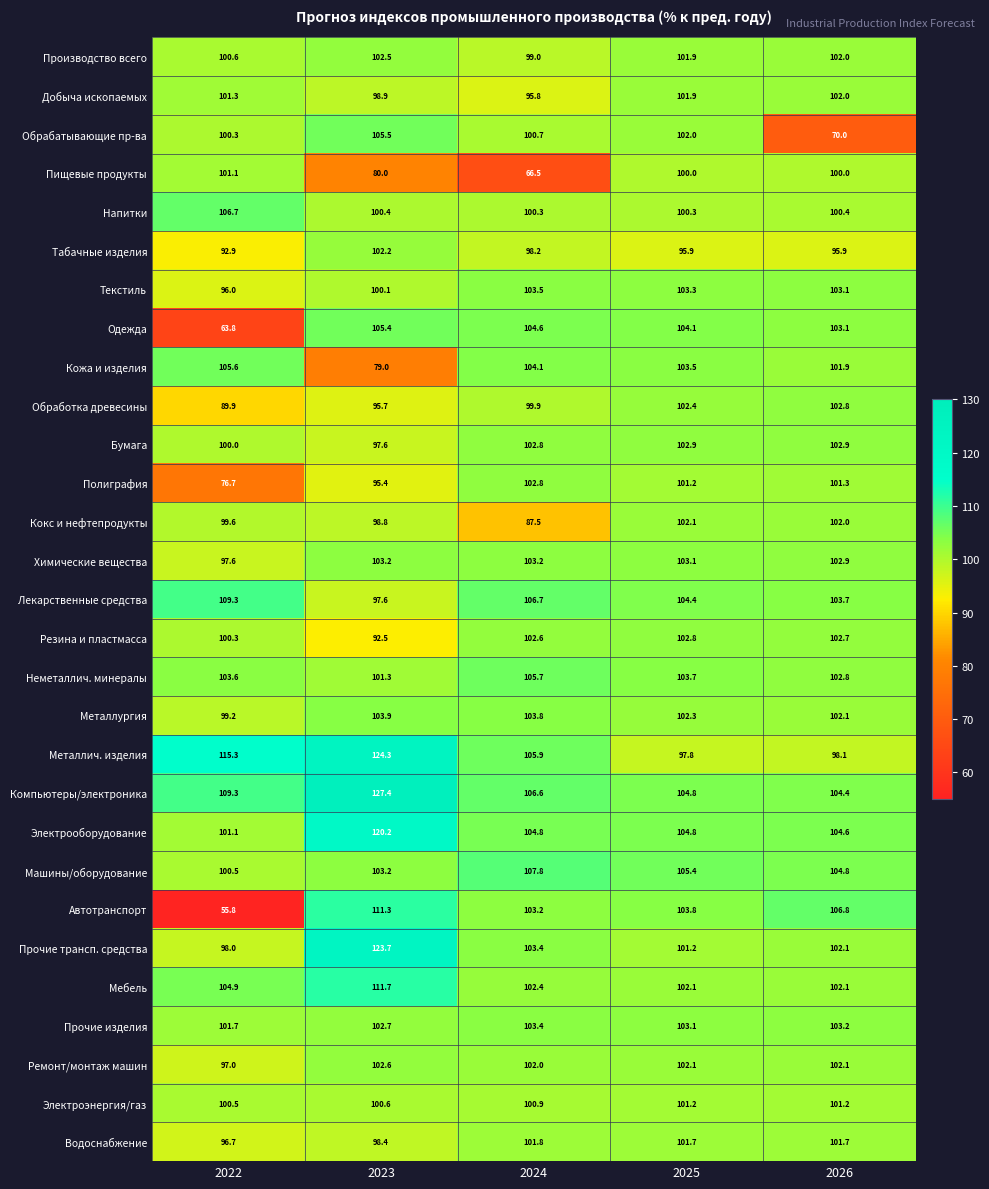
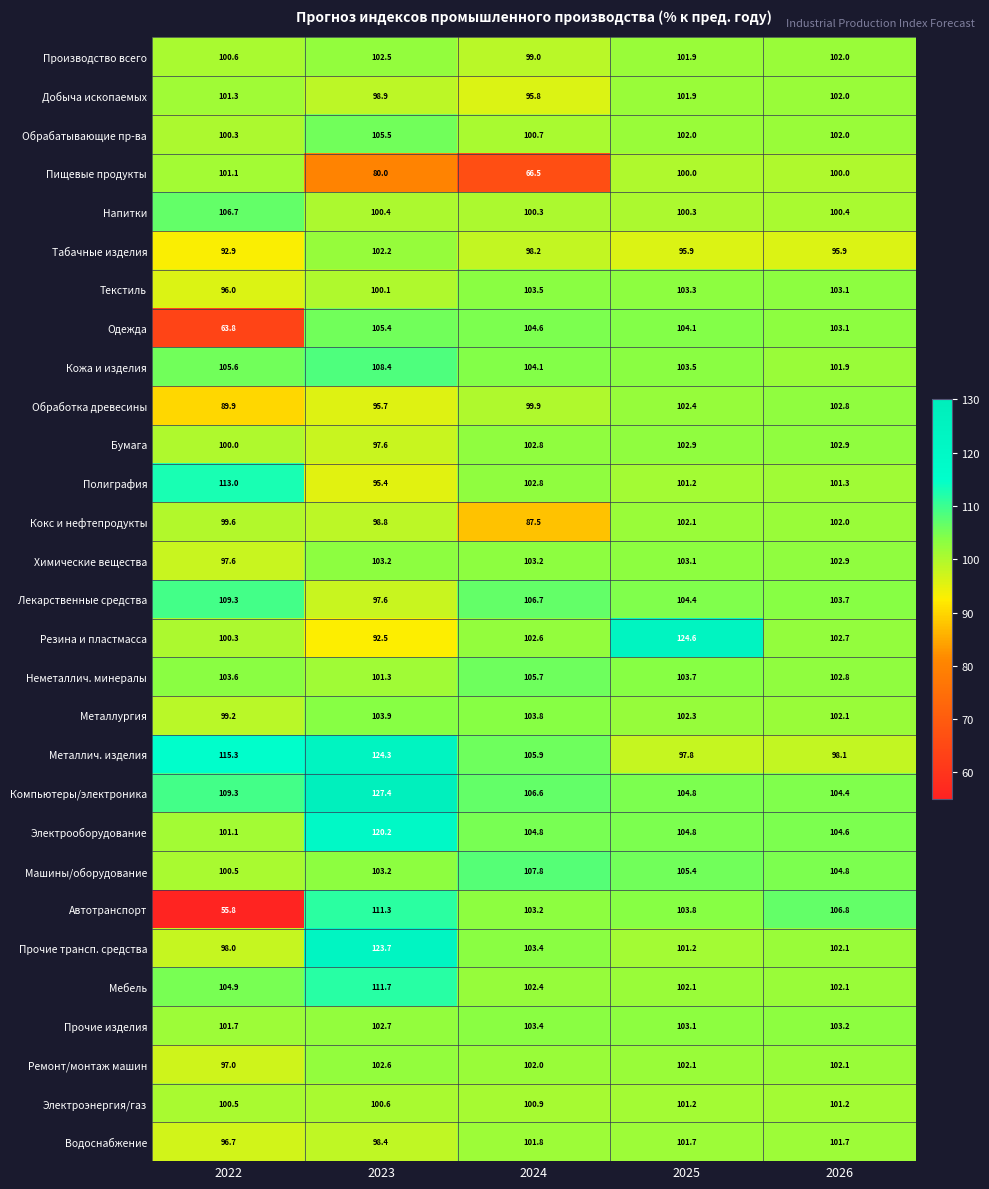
Обрабатывающие пр-ва, 2026: 70.0 -> 102.0
Кожа и изделия, 2023: 79.0 -> 108.4
Полиграфия, 2022: 76.7 -> 113.0
Резина и пластмасса, 2025: 102.8 -> 124.6
